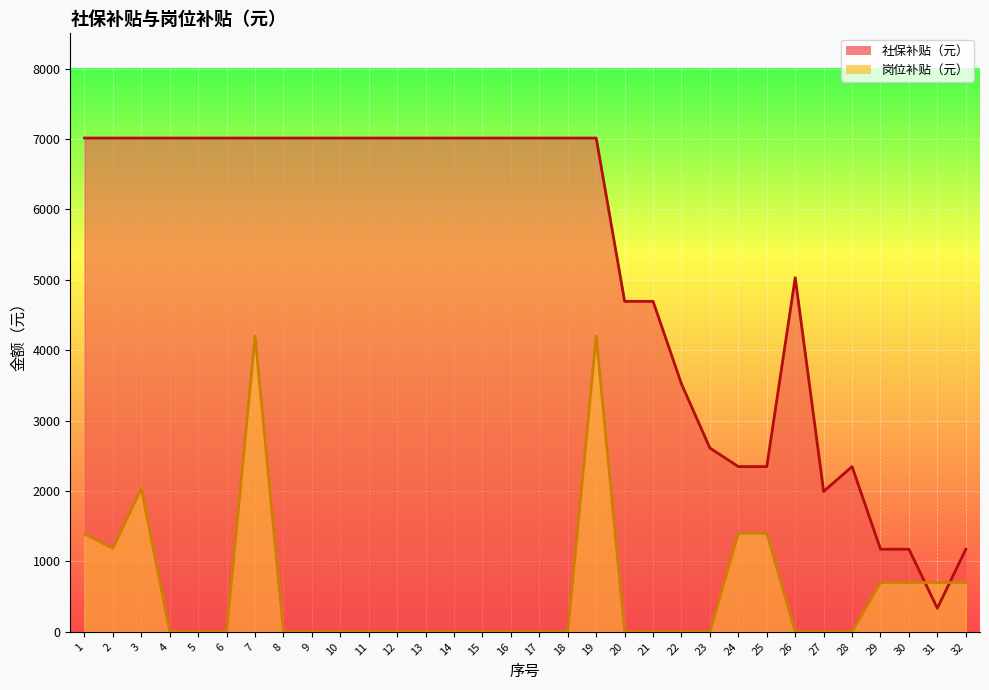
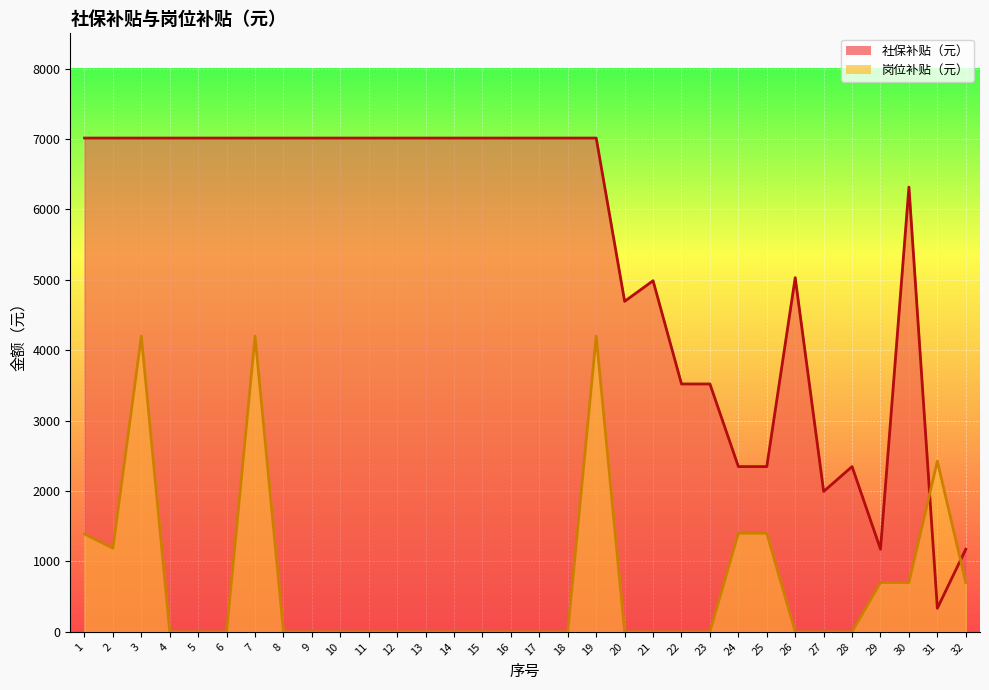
岗位补贴（元）, 3: 2000 -> 4200
社保补贴（元）, 21: 4700 -> 5000
社保补贴（元）, 23: 2600 -> 3500
社保补贴（元）, 30: 1200 -> 6300
岗位补贴（元）, 31: 700 -> 2400
